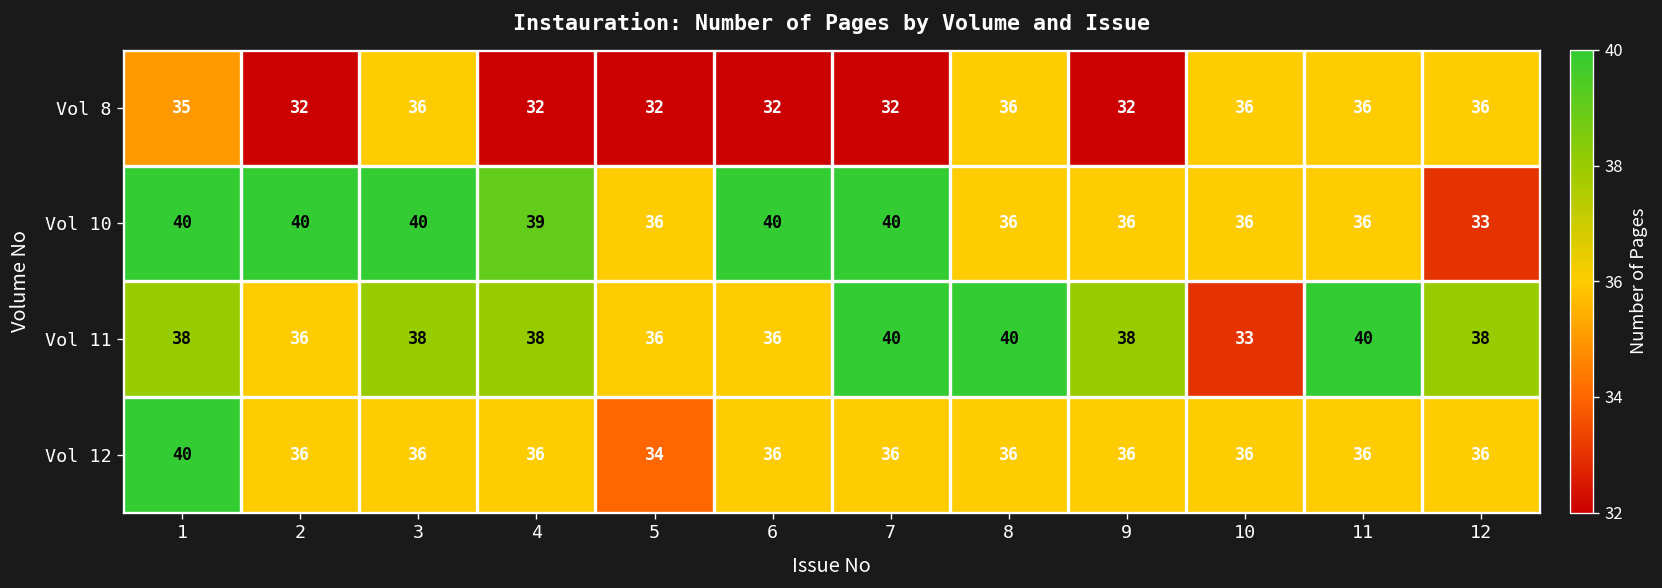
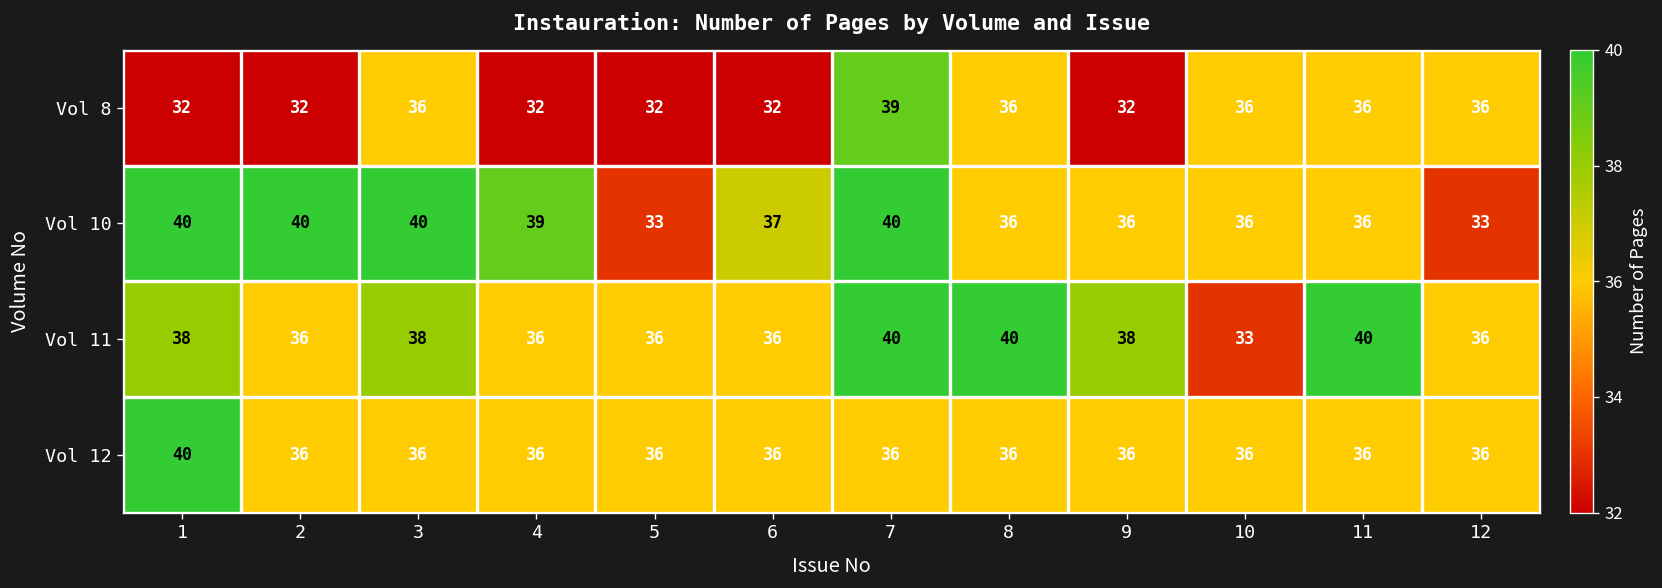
Vol 8, 1: 35 -> 32
Vol 8, 7: 32 -> 39
Vol 10, 5: 36 -> 33
Vol 10, 6: 40 -> 37
Vol 11, 4: 38 -> 36
Vol 11, 12: 38 -> 36
Vol 12, 5: 34 -> 36
